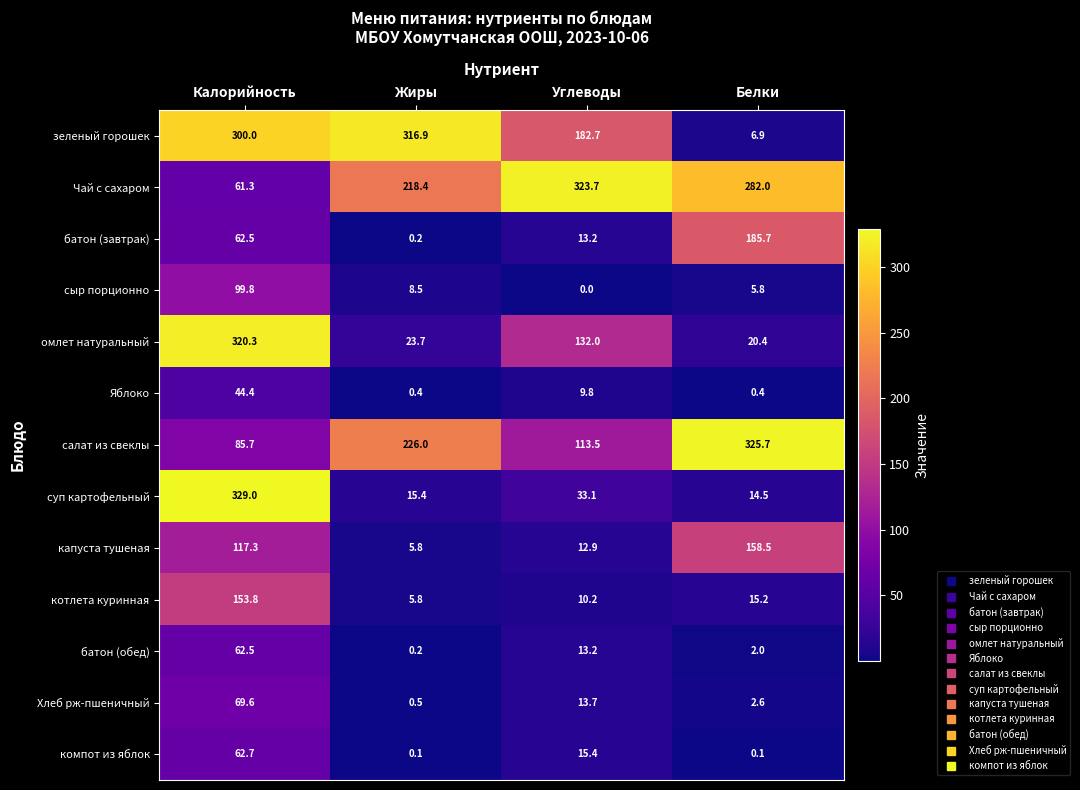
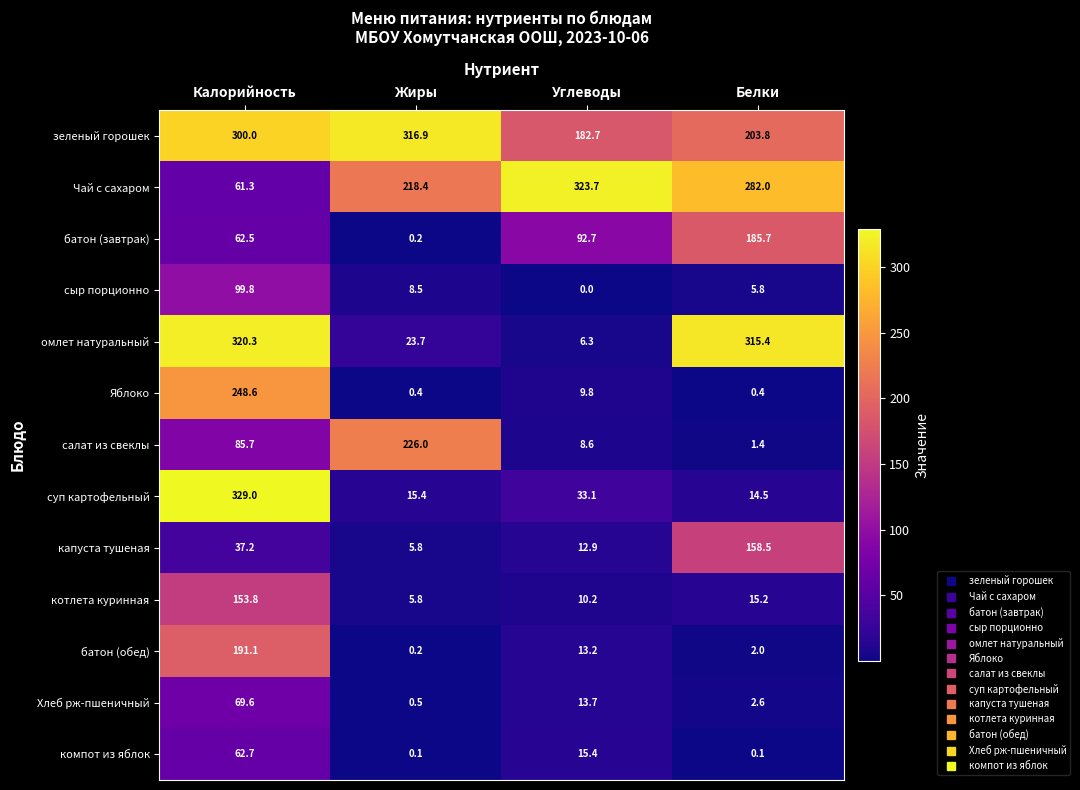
зеленый горошек, Белки: 6.9 -> 203.8
батон (завтрак), Углеводы: 13.2 -> 92.7
омлет натуральный, Углеводы: 132.0 -> 6.3
омлет натуральный, Белки: 20.4 -> 315.4
Яблоко, Калорийность: 44.4 -> 248.6
салат из свеклы, Углеводы: 113.5 -> 8.6
салат из свеклы, Белки: 325.7 -> 1.4
капуста тушеная, Калорийность: 117.3 -> 37.2
батон (обед), Калорийность: 62.5 -> 191.1
